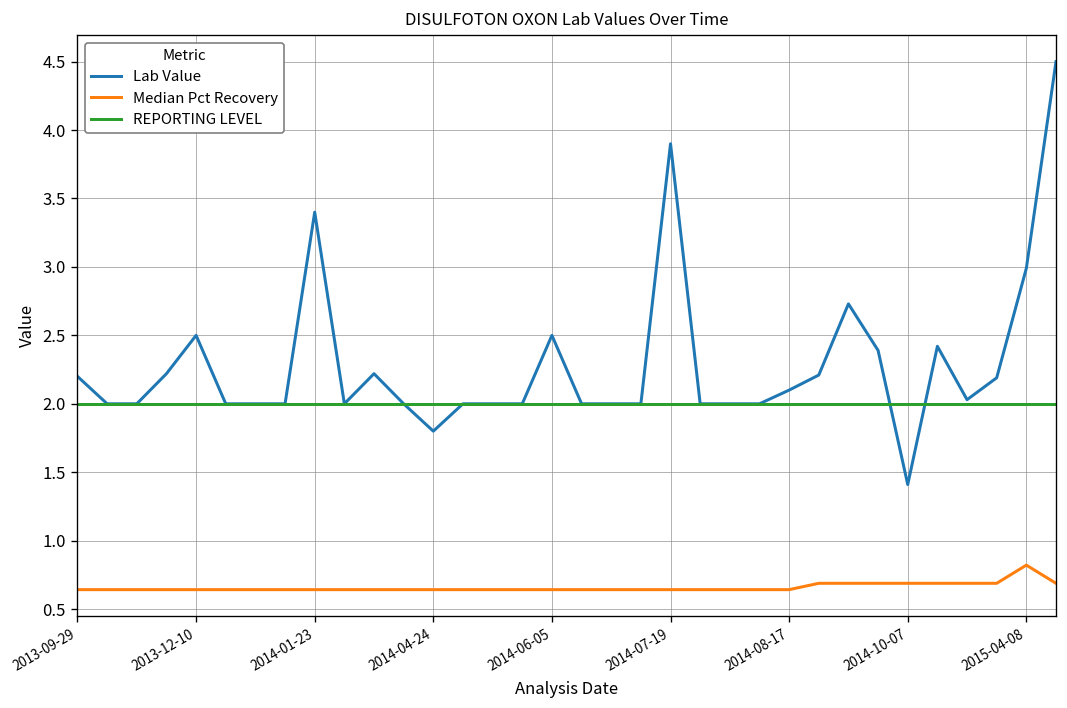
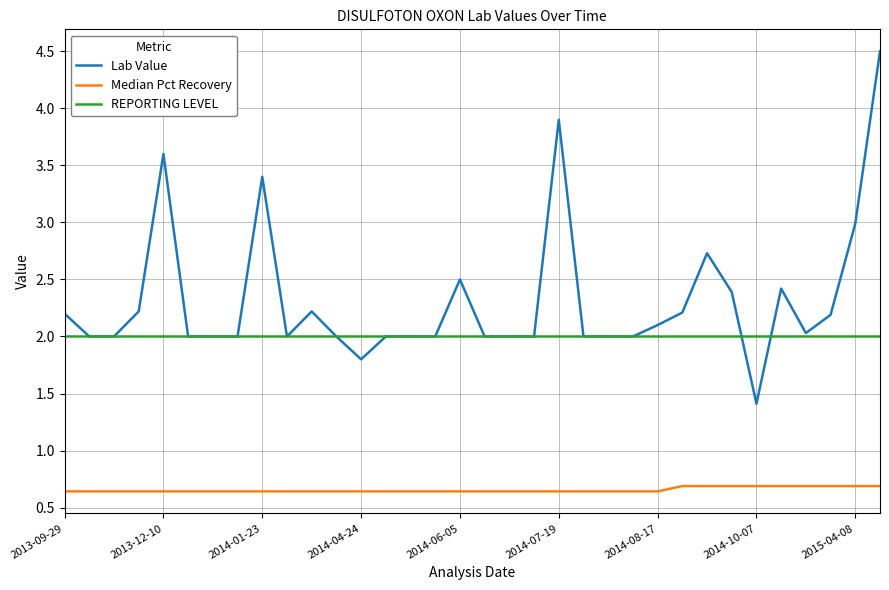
Lab Value, 2013-12-10: 2.5 -> 3.6
Median Pct Recovery, 2015-04-08: 0.82 -> 0.69
